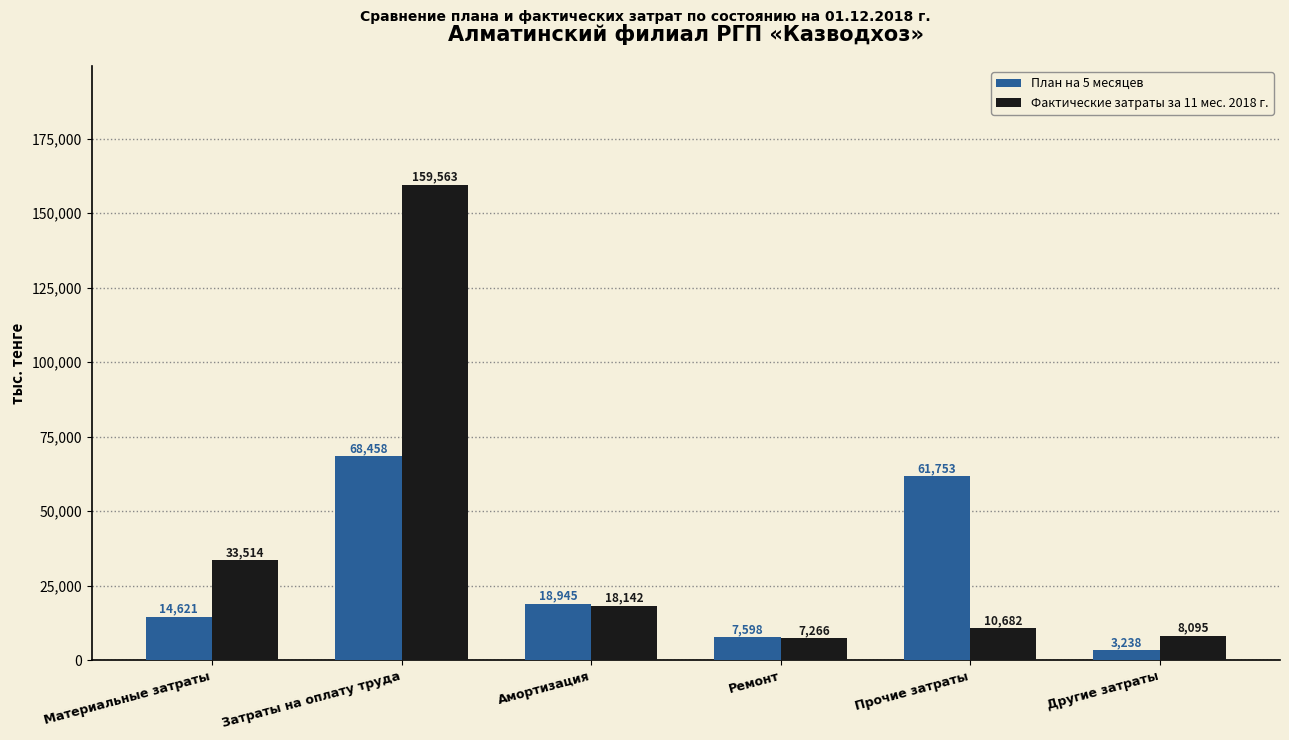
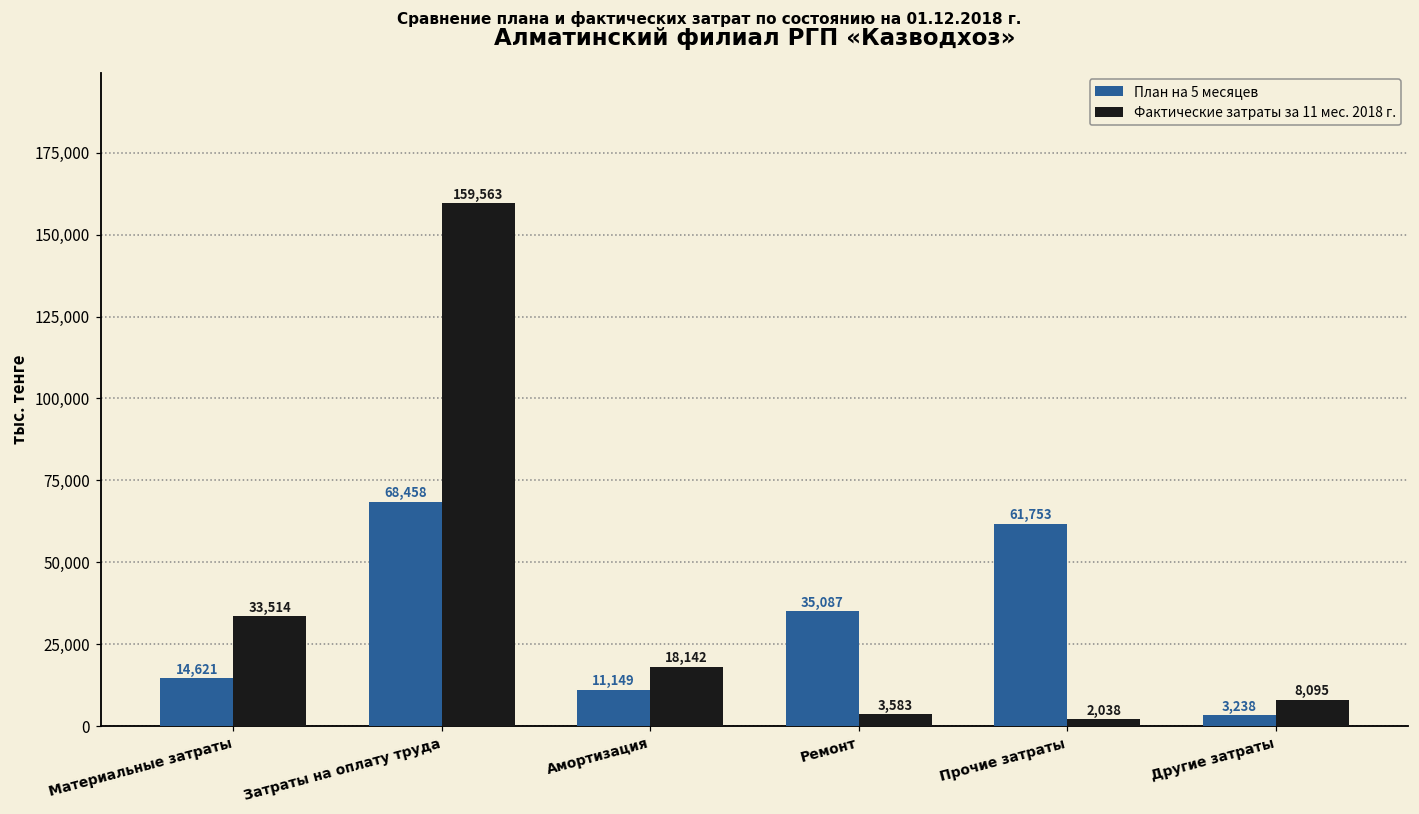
План на 5 месяцев, Амортизация: 18,945 -> 11,149
План на 5 месяцев, Ремонт: 7,598 -> 35,087
Фактические затраты за 11 мес. 2018 г., Ремонт: 7,266 -> 3,583
Фактические затраты за 11 мес. 2018 г., Прочие затраты: 10,682 -> 2,038
